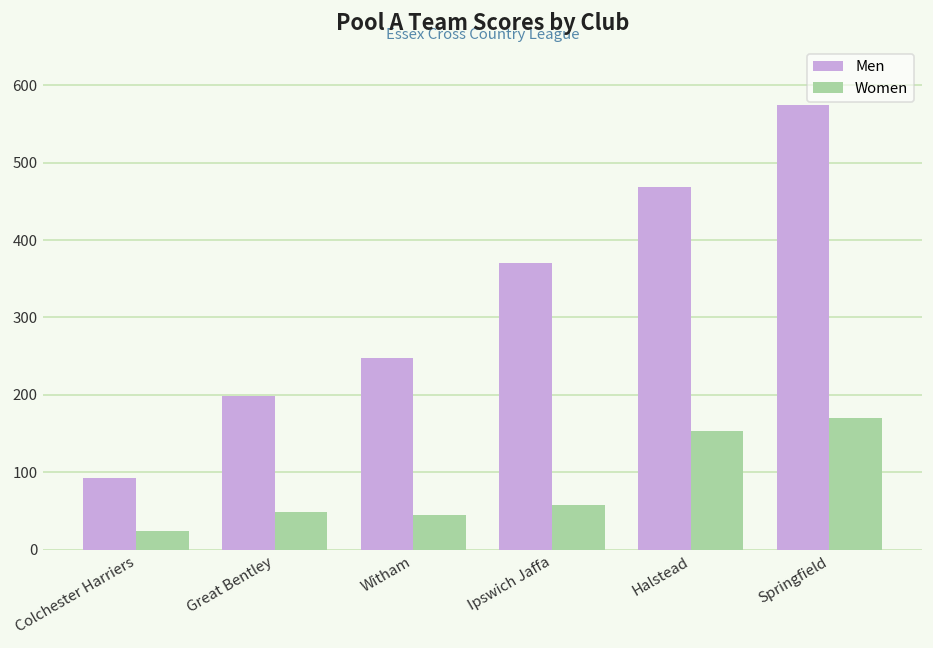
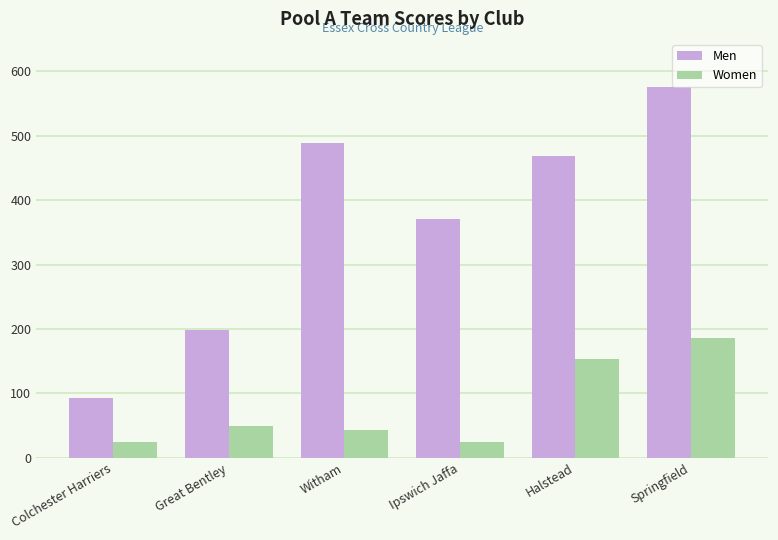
Men, Witham: 250 -> 490
Women, Ipswich Jaffa: 60 -> 30
Women, Springfield: 170 -> 190
